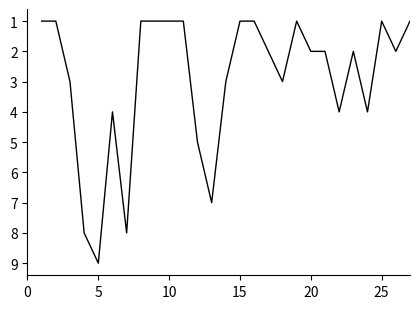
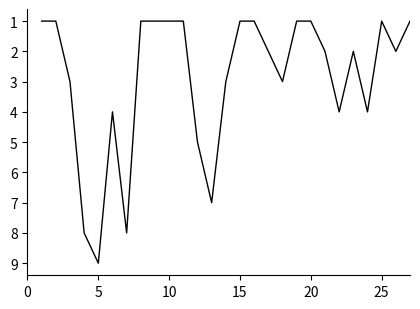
20: 2 -> 1
